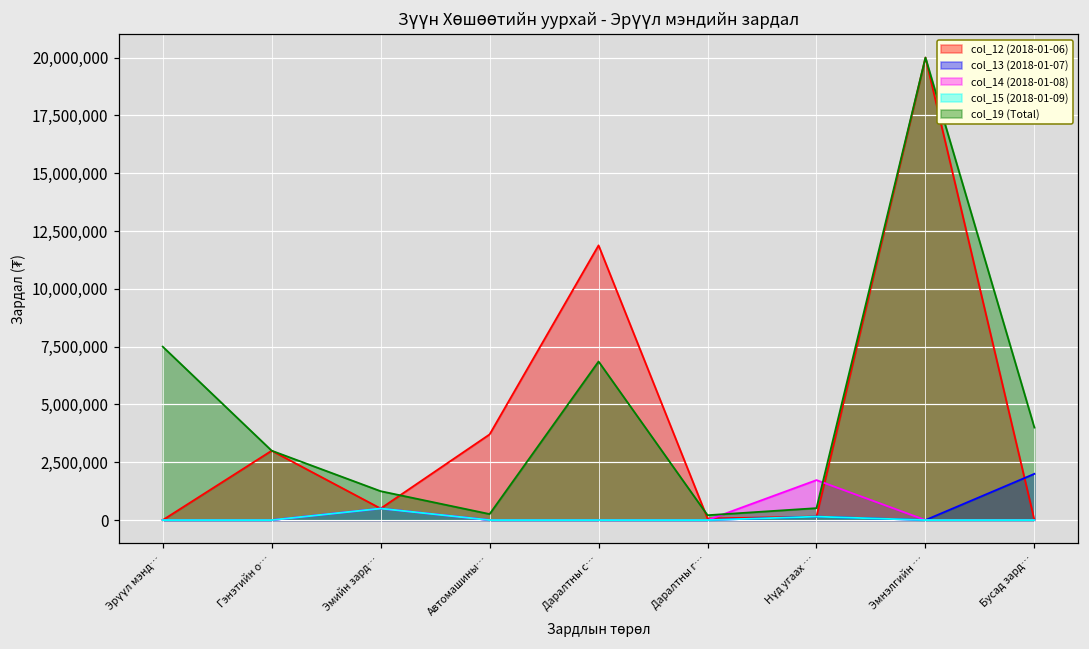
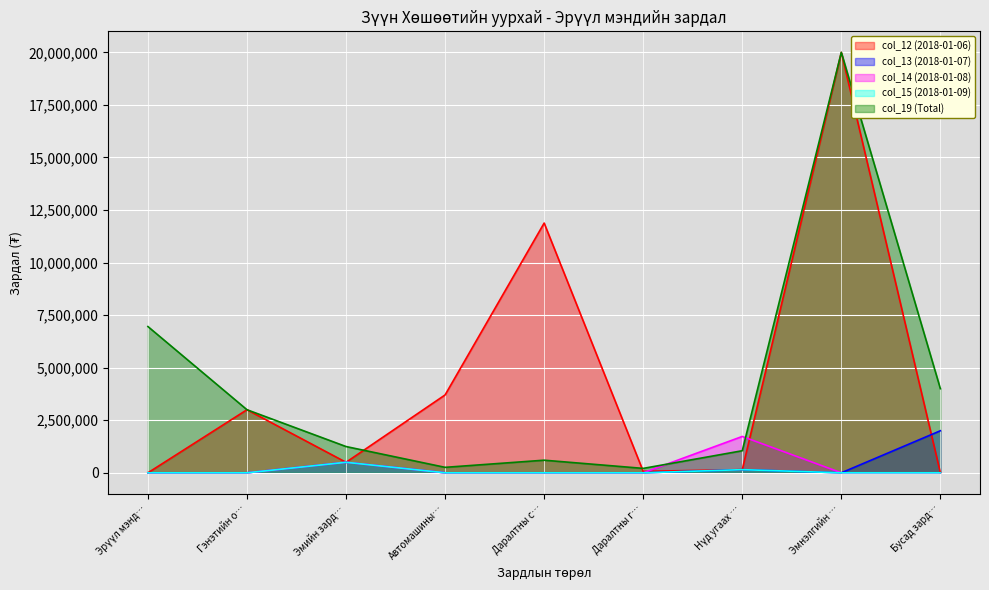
col_19 (Total), Эрүүл мэнд…: 7,500,000 -> 7,000,000
col_19 (Total), Даралтны с…: 6,900,000 -> 600,000
col_19 (Total), Нүд угаах …: 500,000 -> 1,100,000
